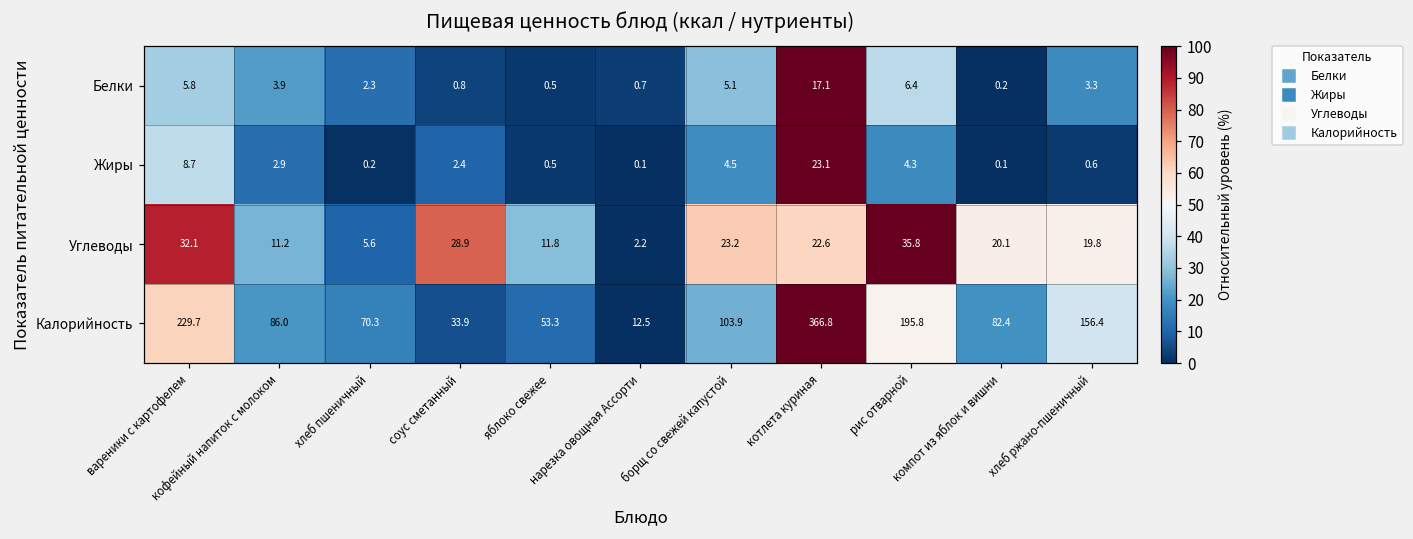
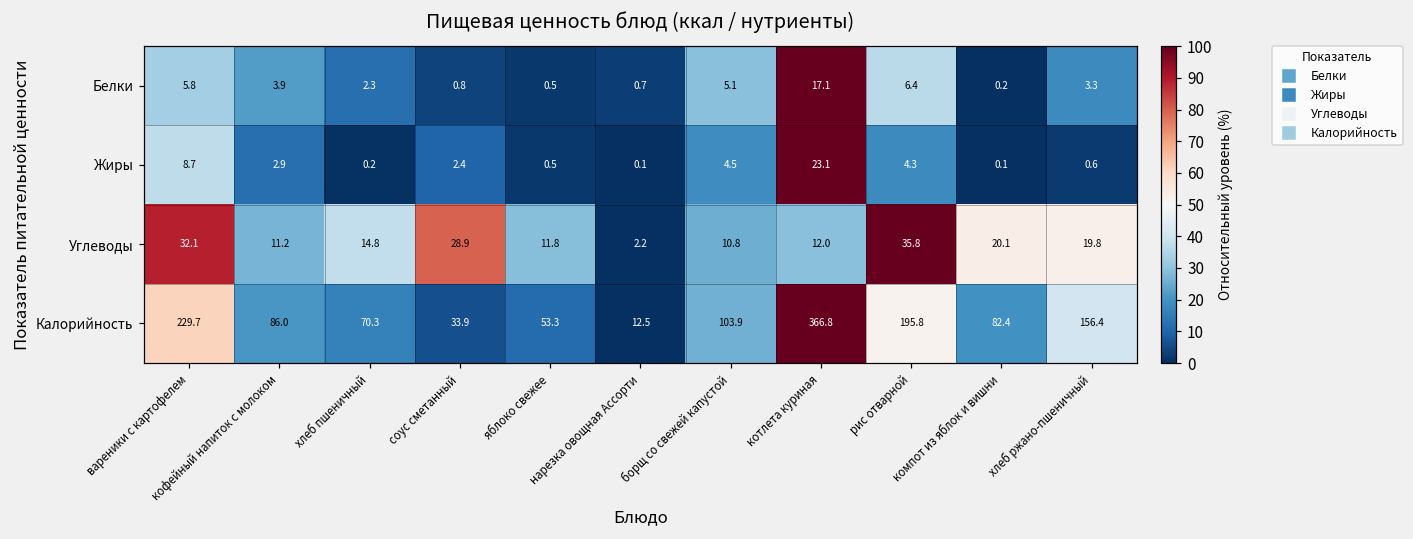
Углеводы, хлеб пшеничный: 5.6 -> 14.8
Углеводы, борщ со свежей капустой: 23.2 -> 10.8
Углеводы, котлета куриная: 22.6 -> 12.0
